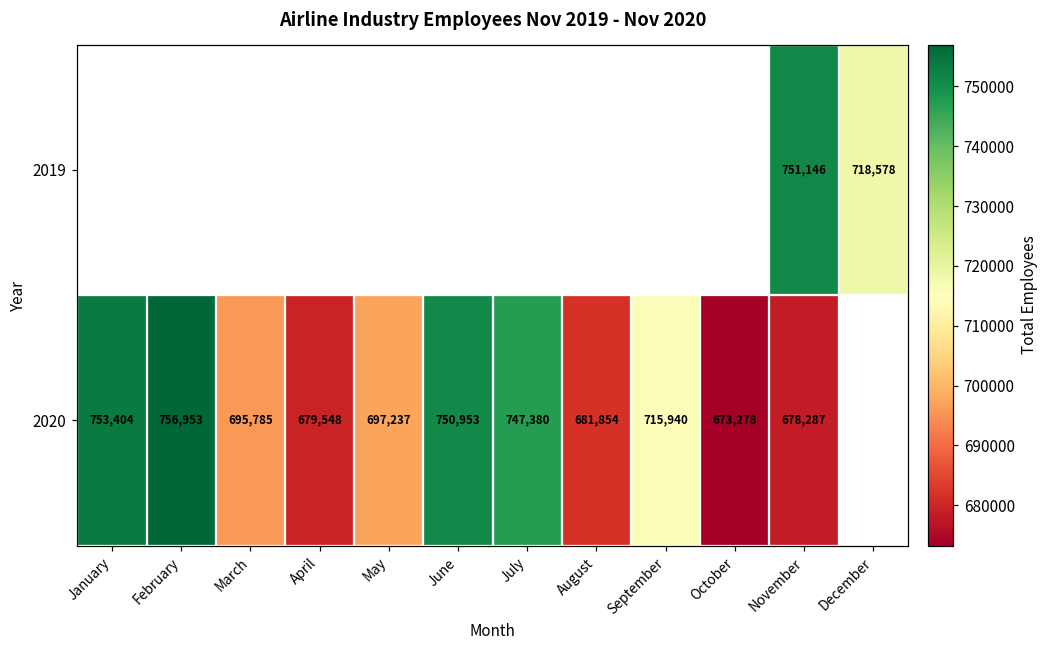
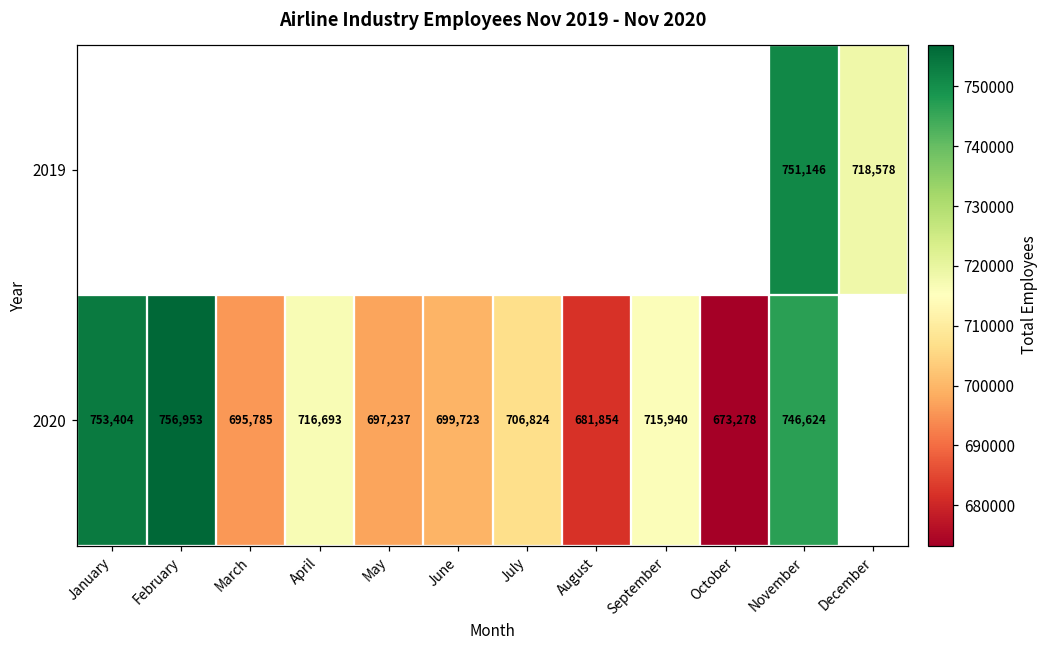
2020, April: 679,548 -> 716,693
2020, June: 750,953 -> 699,723
2020, July: 747,380 -> 706,824
2020, November: 678,287 -> 746,624
